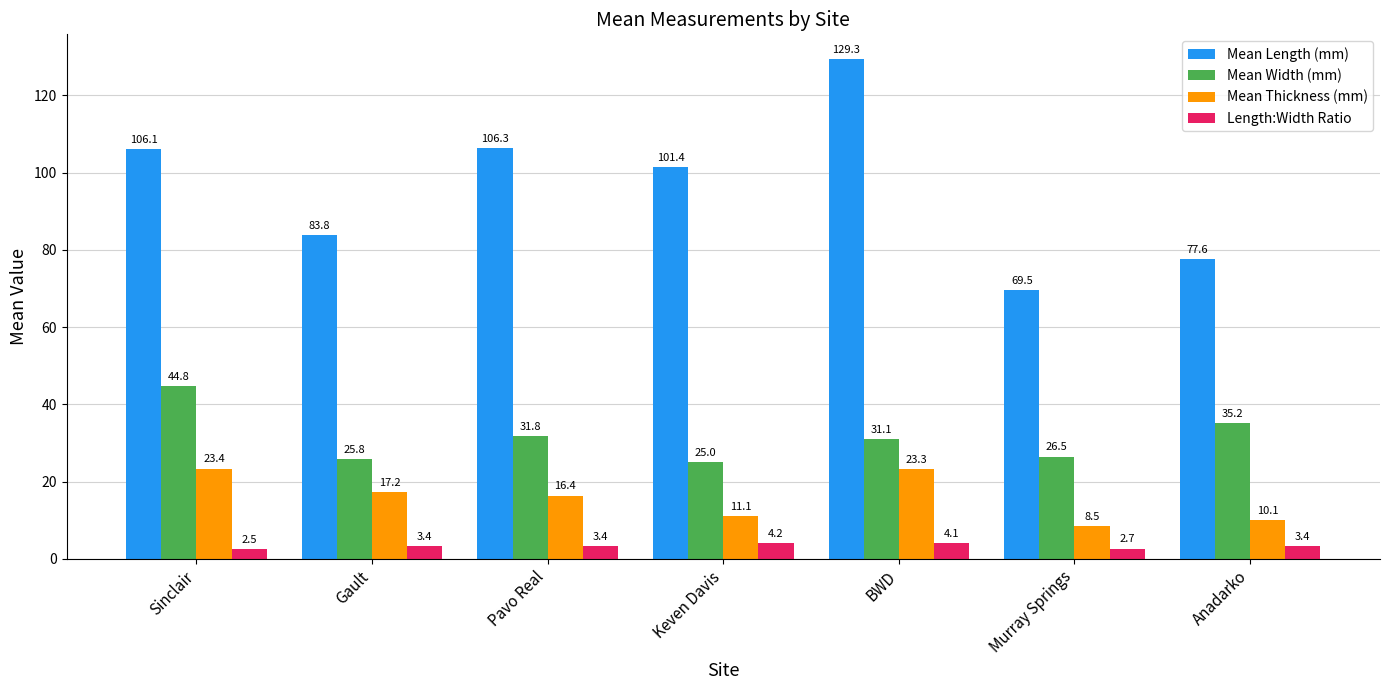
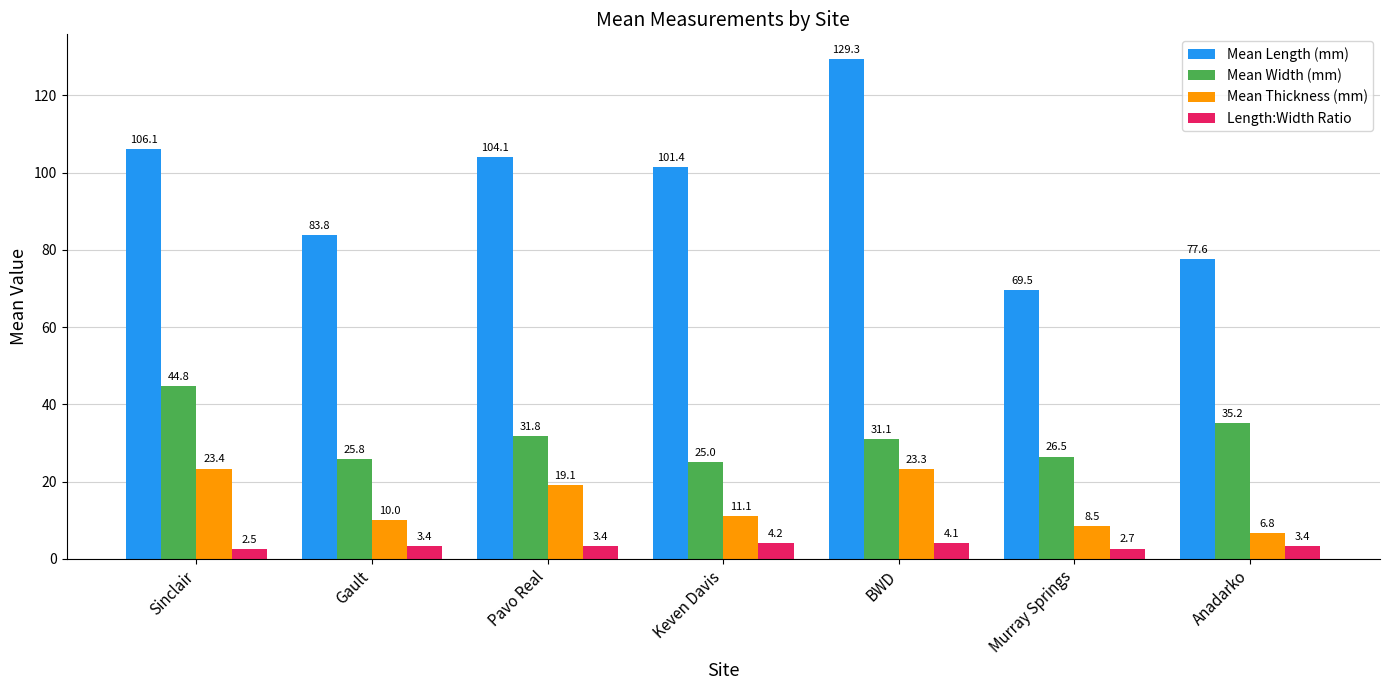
Mean Thickness (mm), Gault: 17.2 -> 10.0
Mean Length (mm), Pavo Real: 106.3 -> 104.1
Mean Thickness (mm), Pavo Real: 16.4 -> 19.1
Mean Thickness (mm), Anadarko: 10.1 -> 6.8
